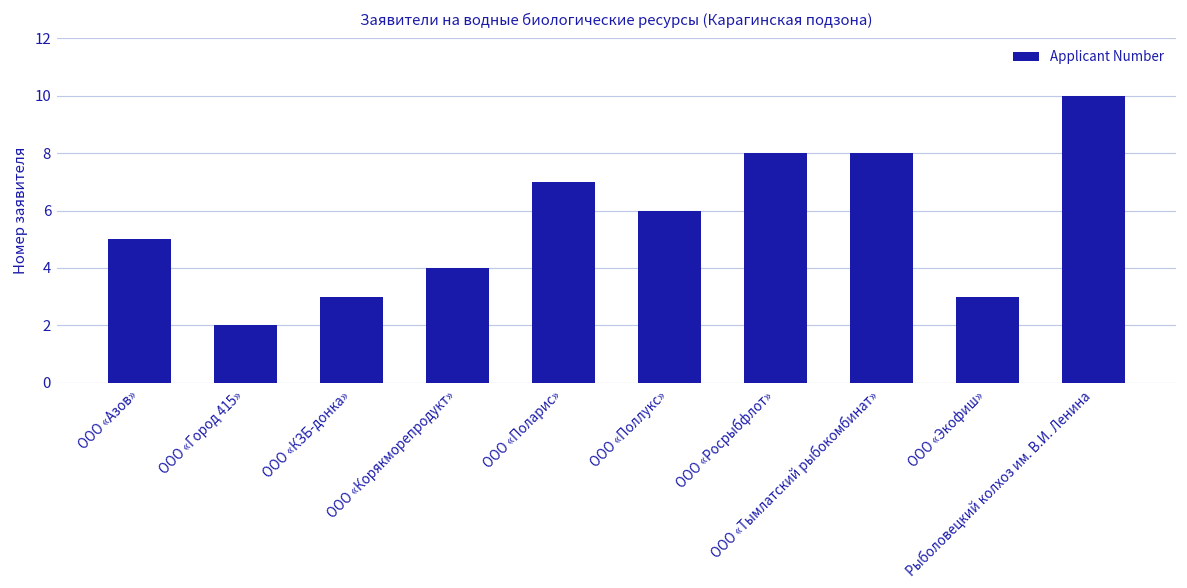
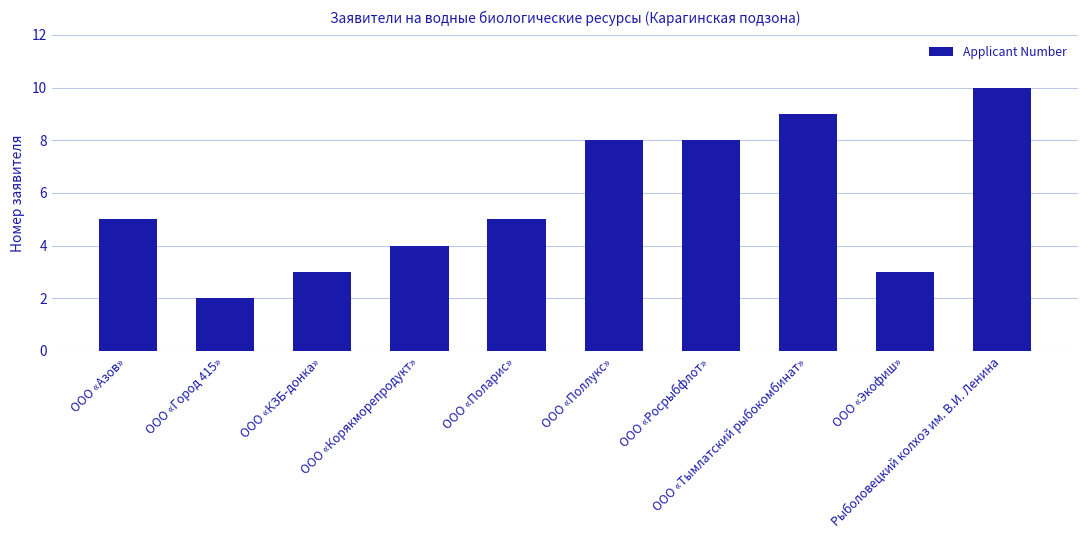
ООО «Поларис»: 7 -> 5
ООО «Поллукс»: 6 -> 8
ООО «Тымлатский рыбокомбинат»: 8 -> 9
